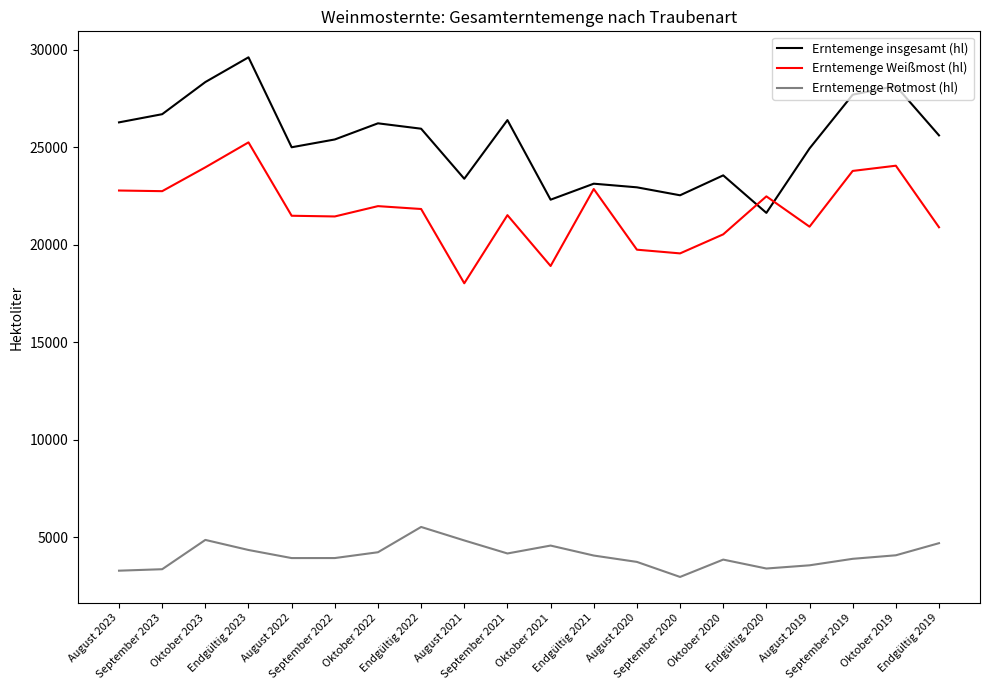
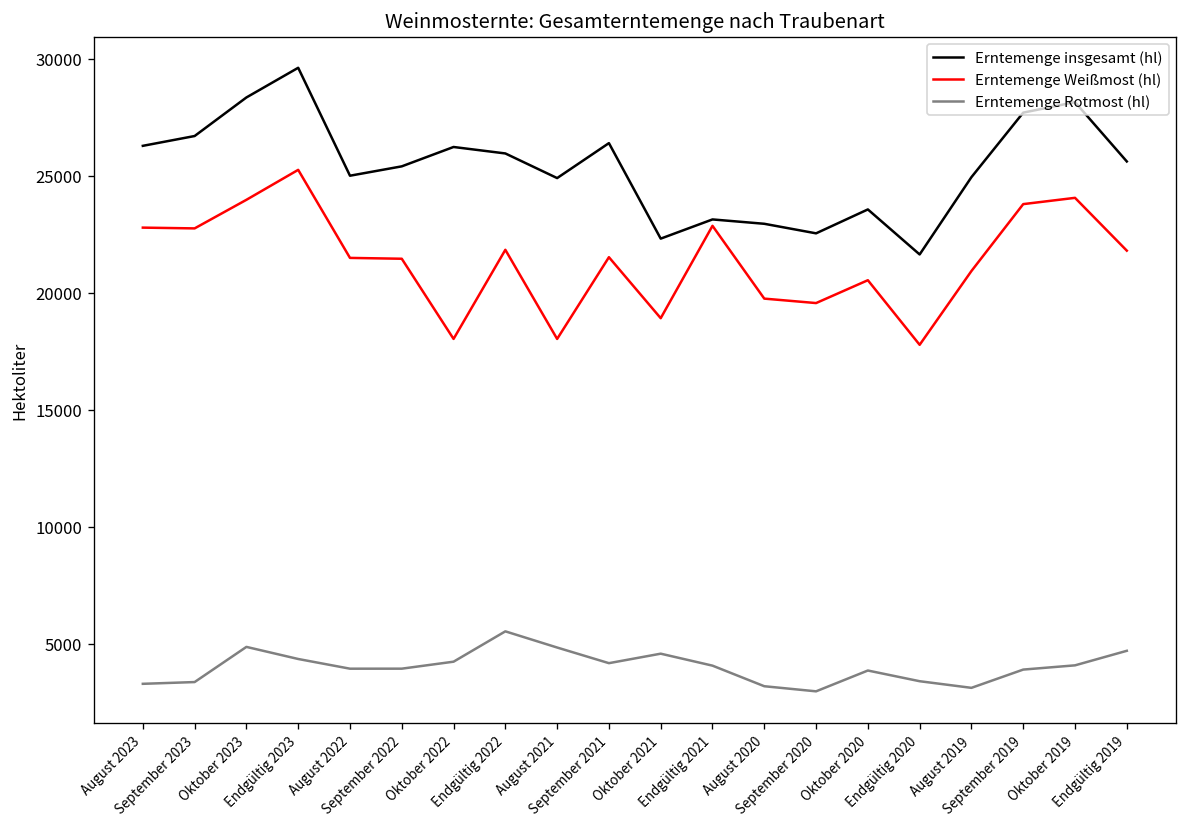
Erntemenge Weißmost (hl), Oktober 2022: 22000 -> 18000
Erntemenge insgesamt (hl), August 2021: 23400 -> 24900
Erntemenge Rotmost (hl), August 2020: 3700 -> 3200
Erntemenge Weißmost (hl), Endgültig 2020: 22500 -> 17800
Erntemenge Rotmost (hl), August 2019: 3600 -> 3100
Erntemenge Weißmost (hl), Endgültig 2019: 20900 -> 21800
